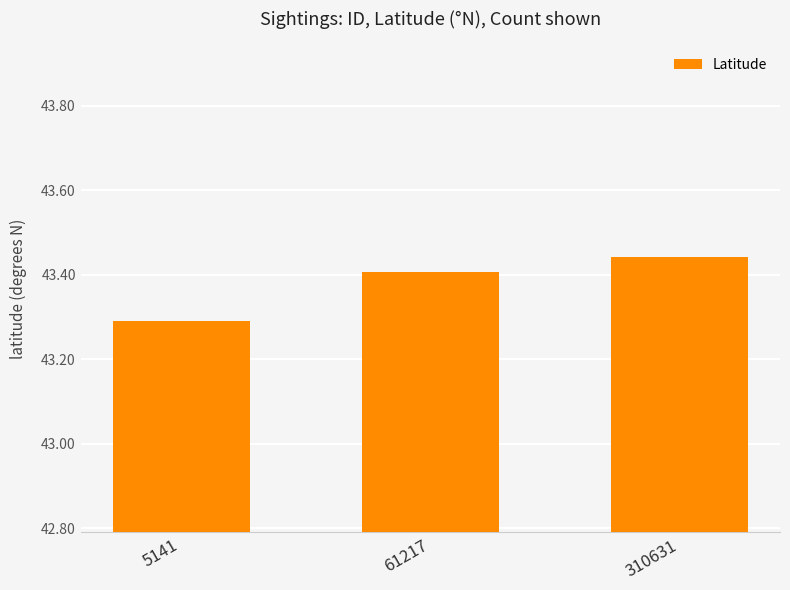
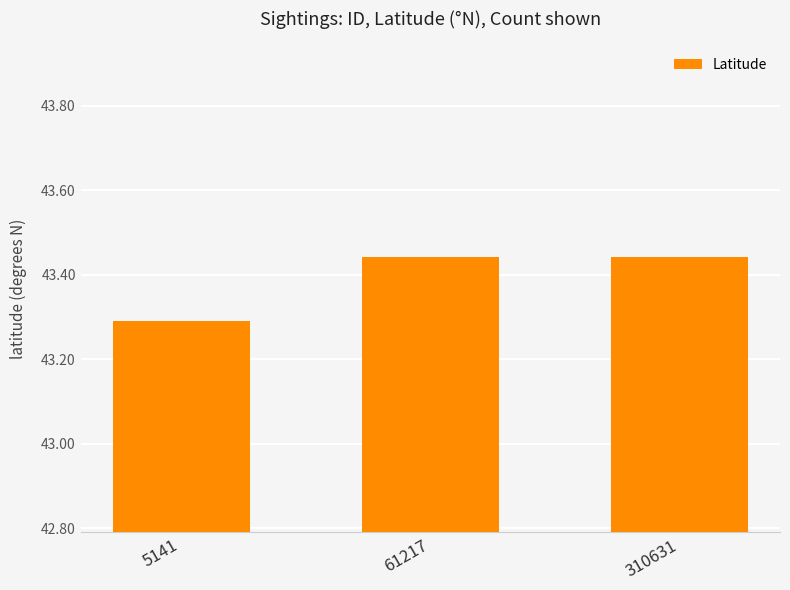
61217: 43.41 -> 43.44
